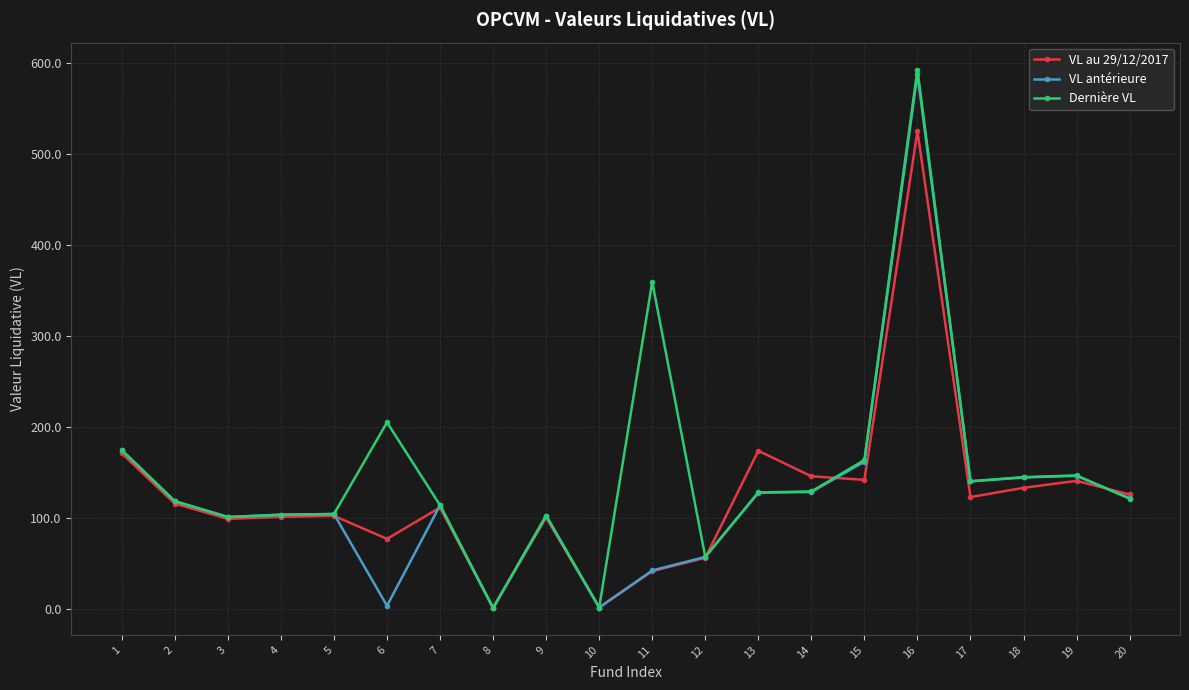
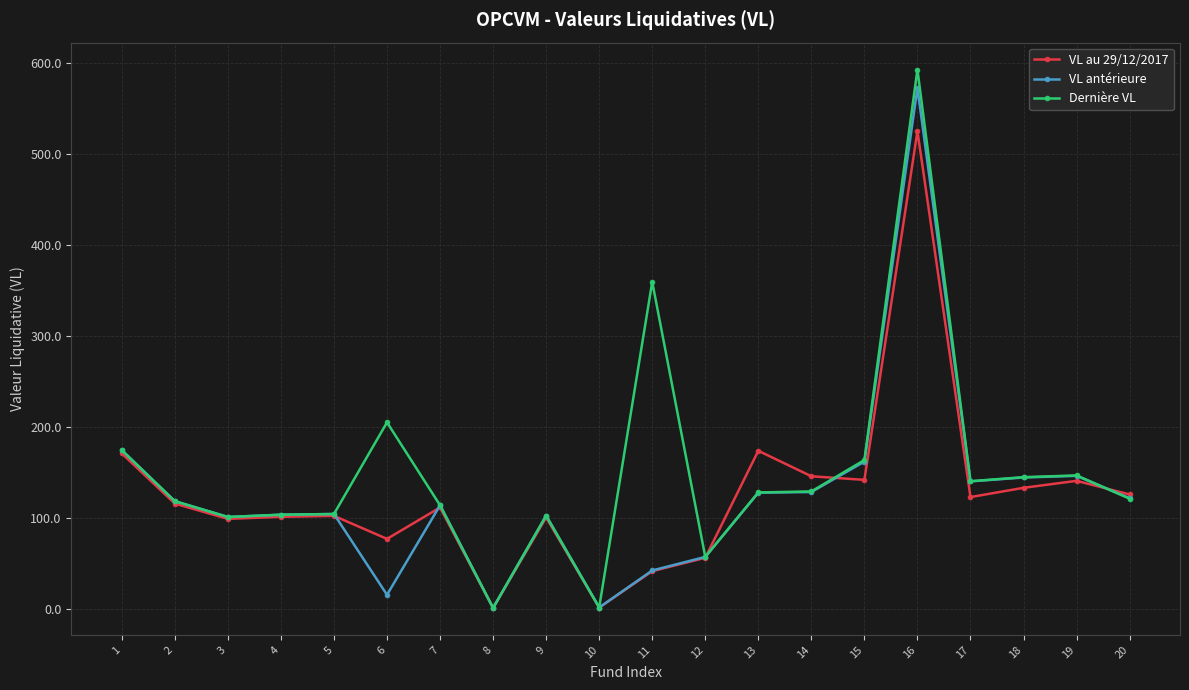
VL antérieure, 6: 0 -> 20
VL antérieure, 16: 590 -> 570
